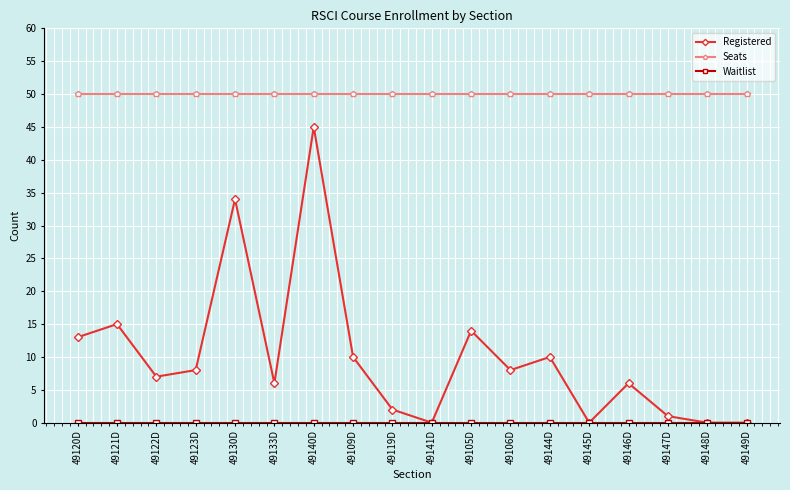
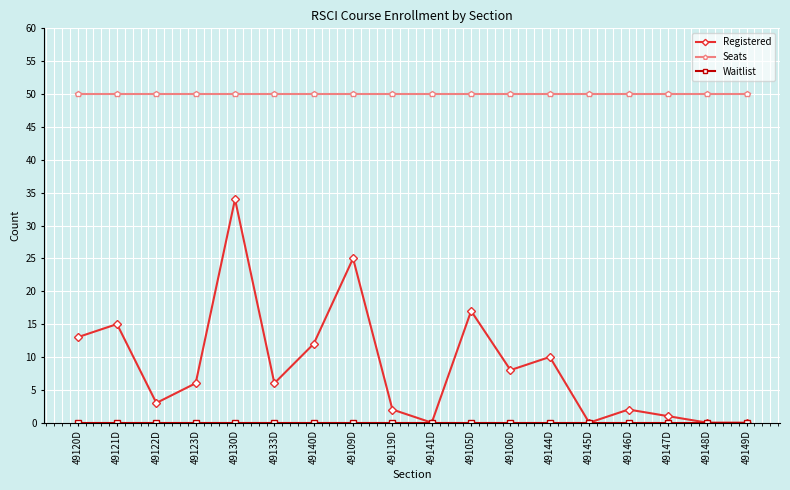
Registered, 49122D: 7 -> 3
Registered, 49123D: 8 -> 6
Registered, 49140D: 45 -> 12
Registered, 49109D: 10 -> 25
Registered, 49105D: 14 -> 17
Registered, 49146D: 6 -> 2
